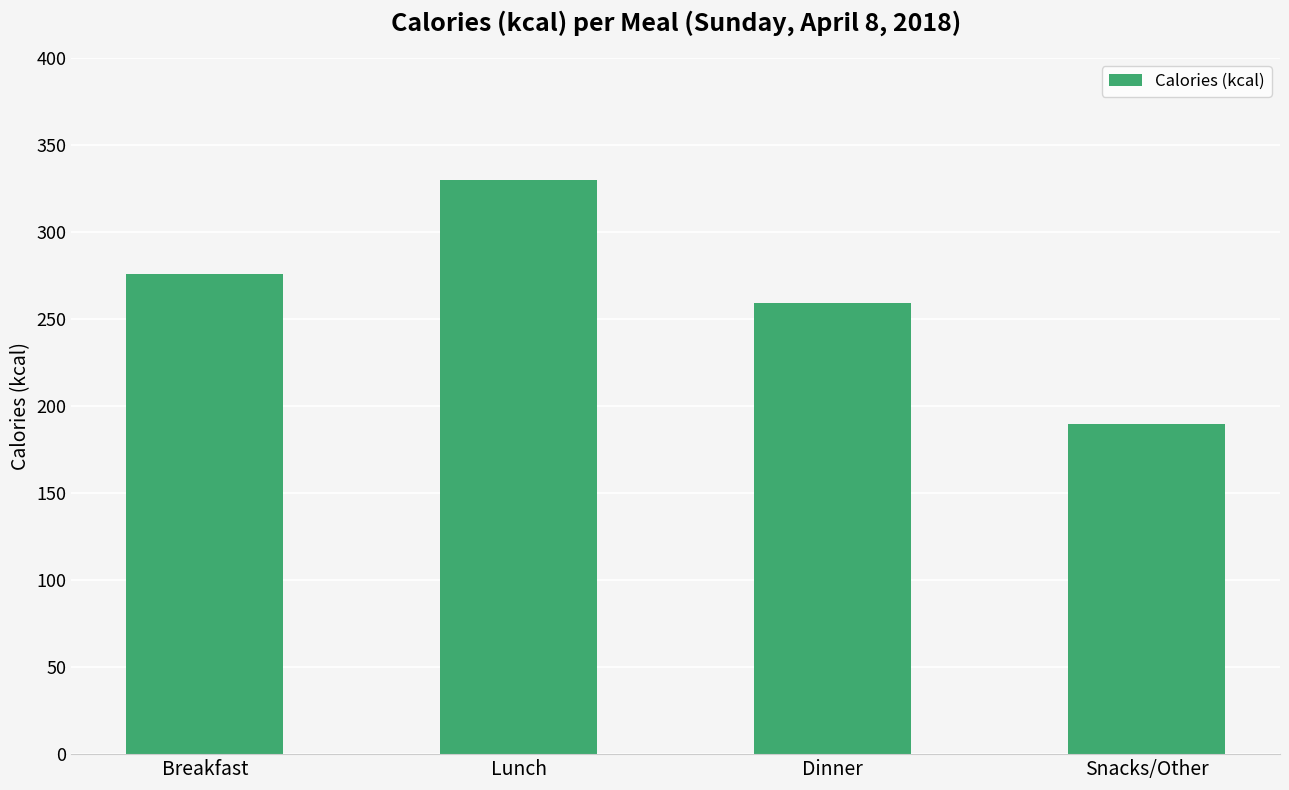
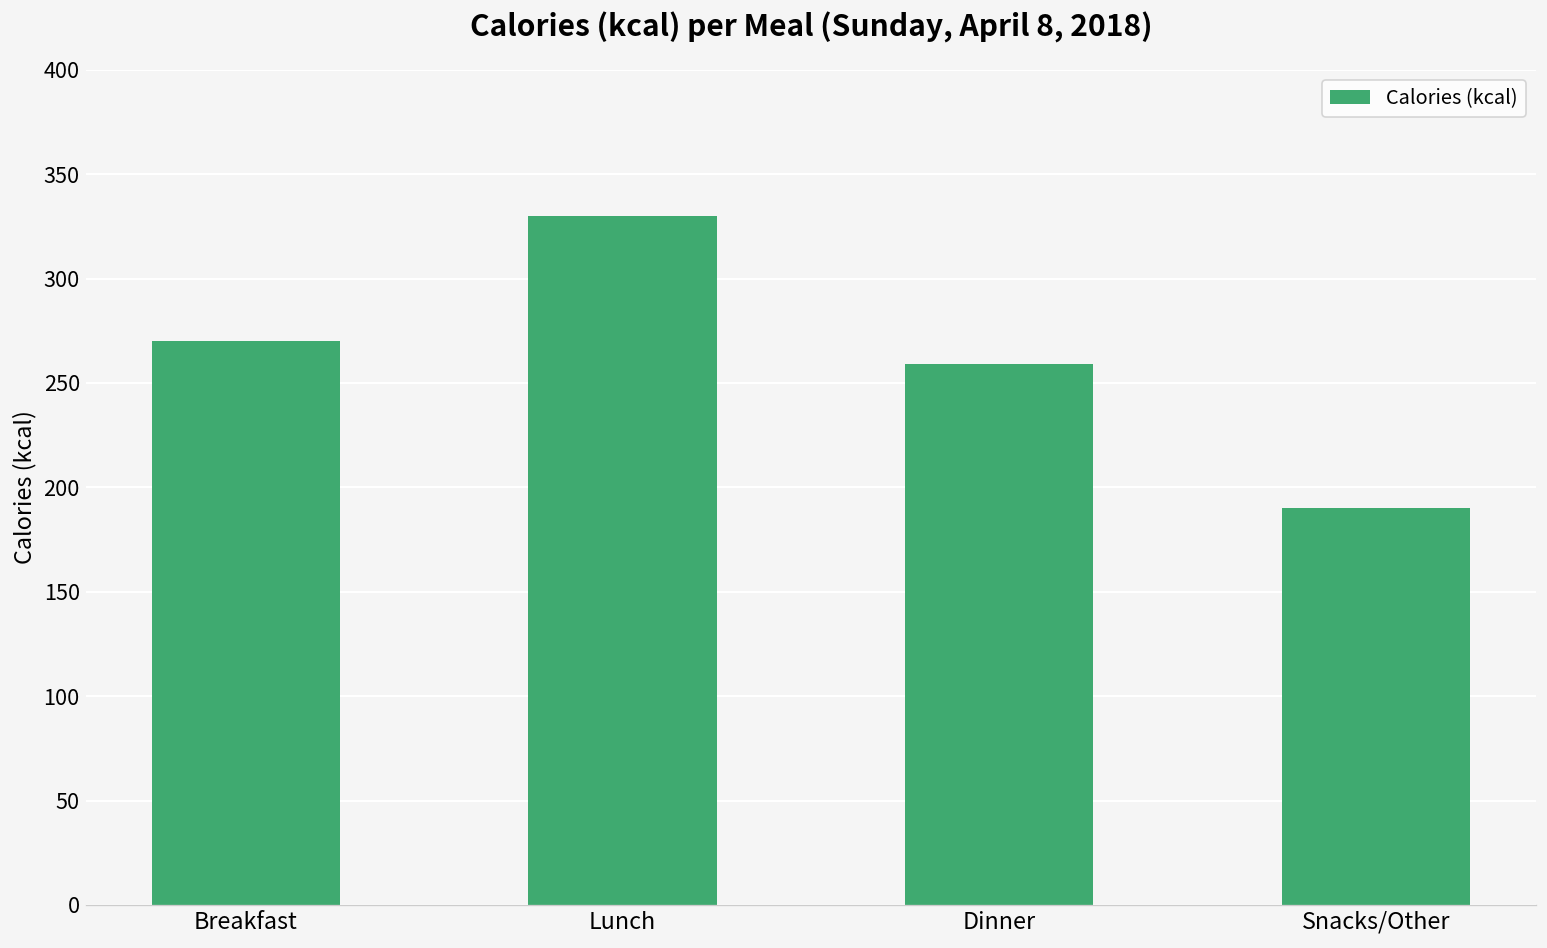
Breakfast: 276 -> 270
